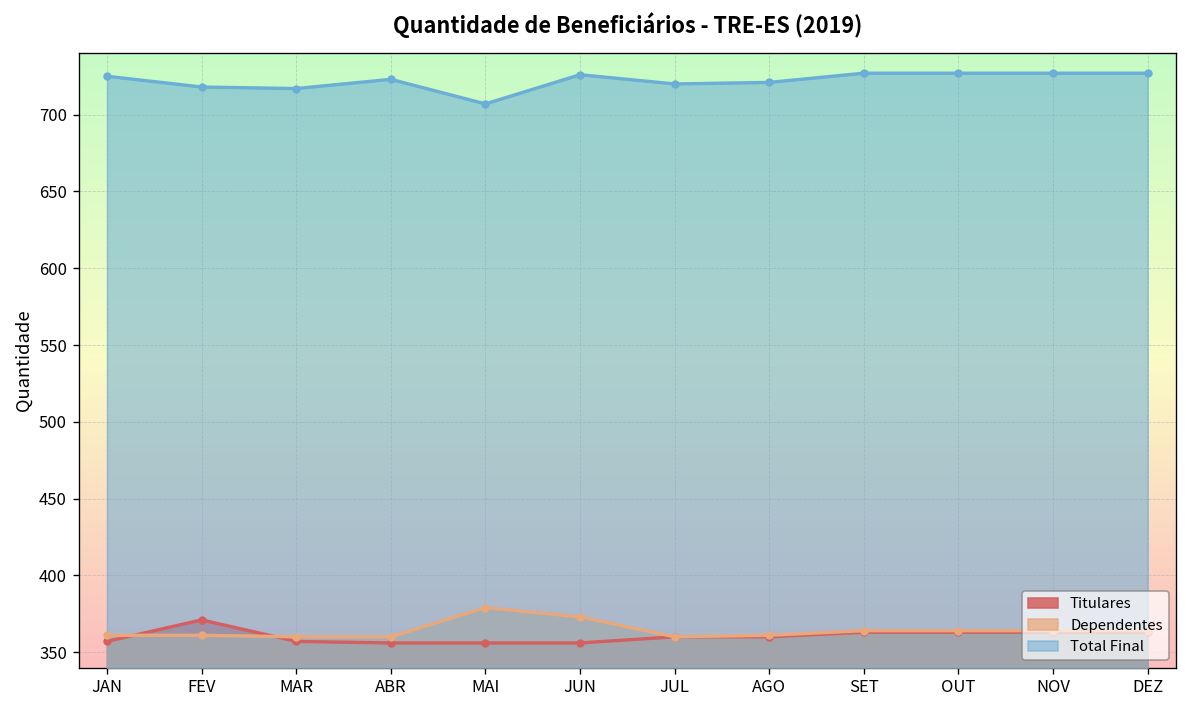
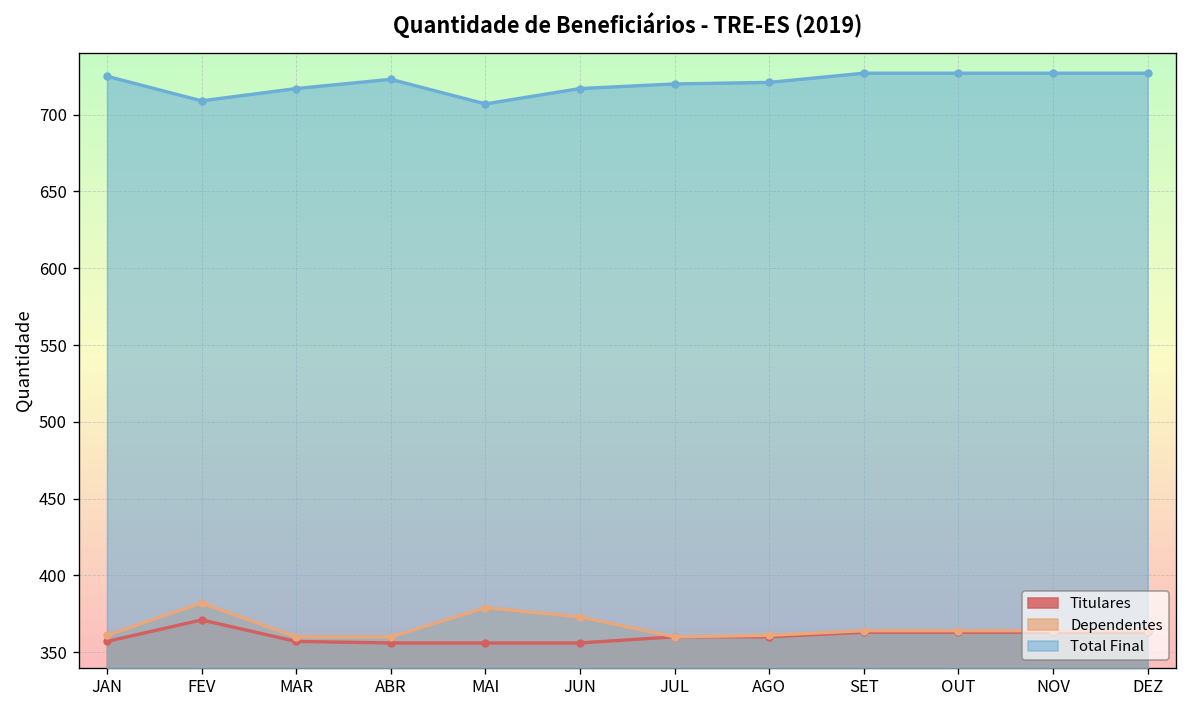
Dependentes, FEV: 361 -> 382
Total Final, FEV: 718 -> 709
Total Final, JUN: 726 -> 717
